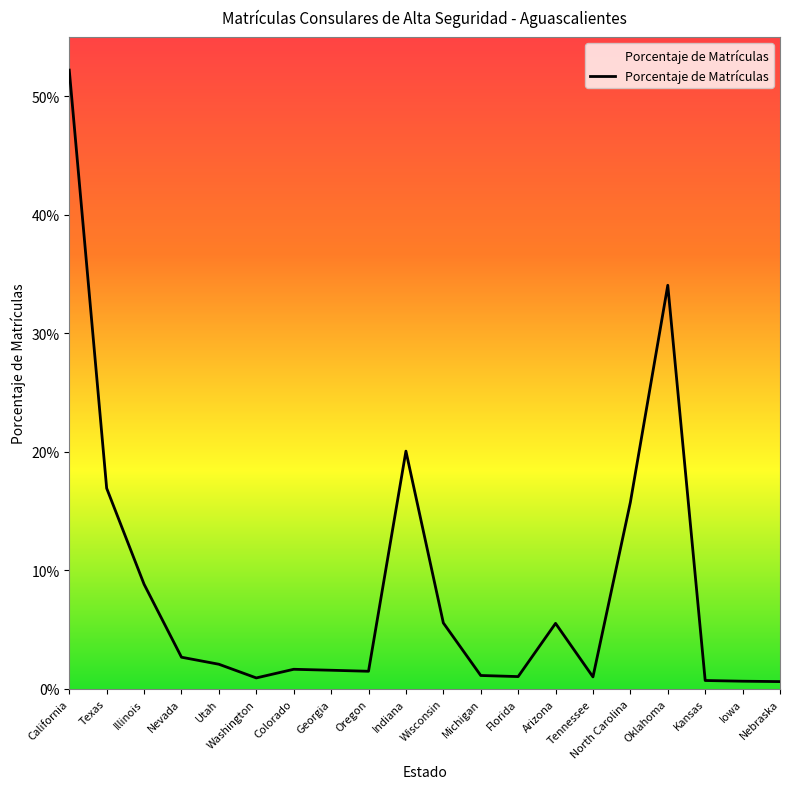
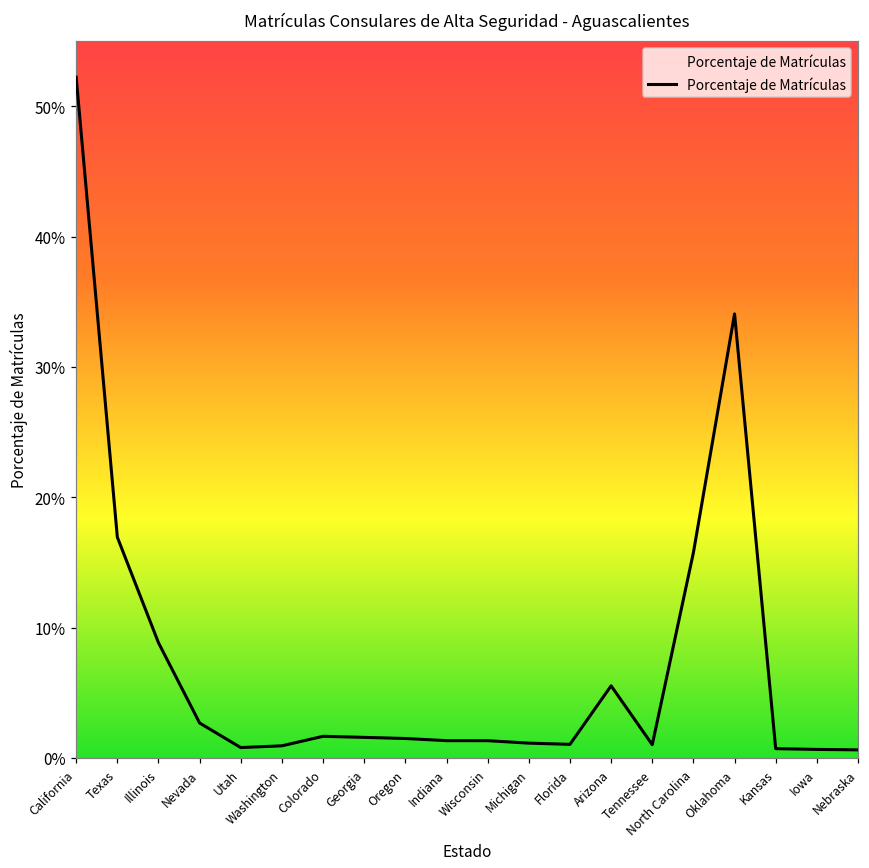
Utah: 2.1% -> 0.8%
Indiana: 20.1% -> 1.3%
Wisconsin: 5.6% -> 1.3%
